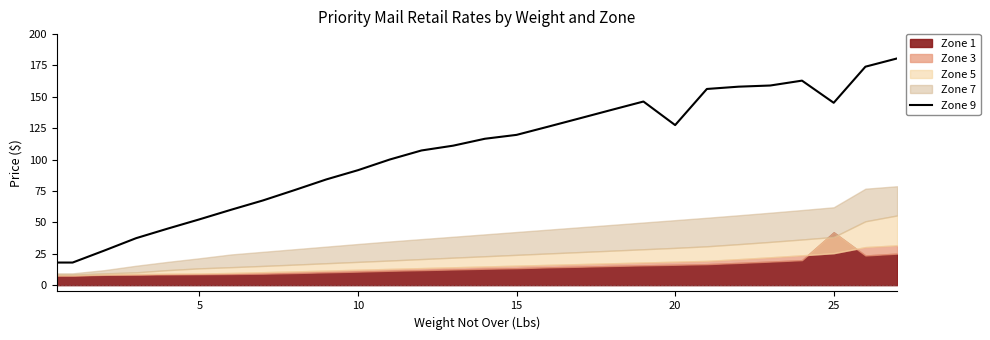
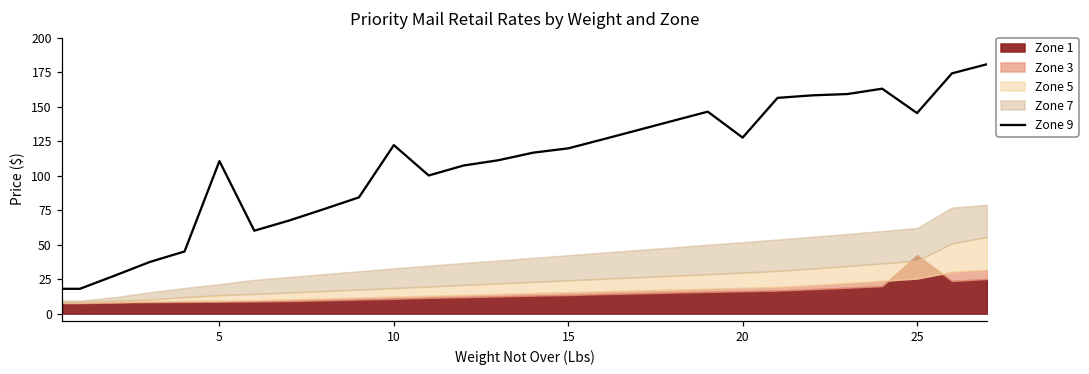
Zone 9, 5: 52 -> 111
Zone 9, 10: 92 -> 122
